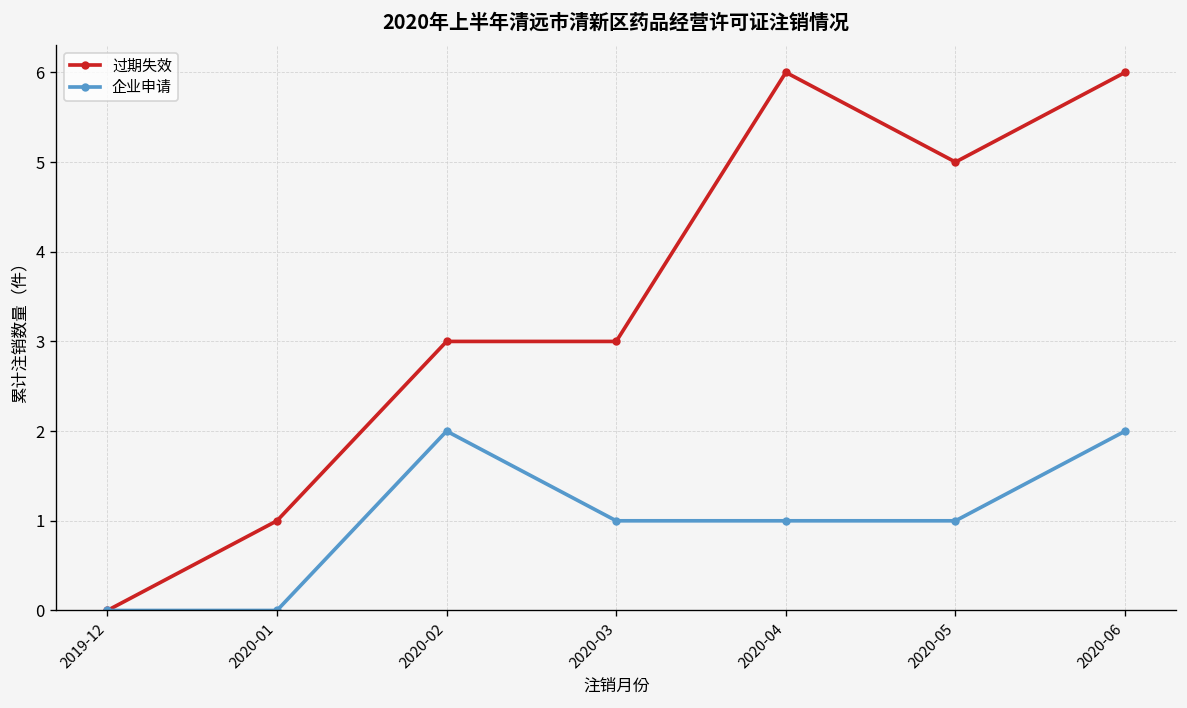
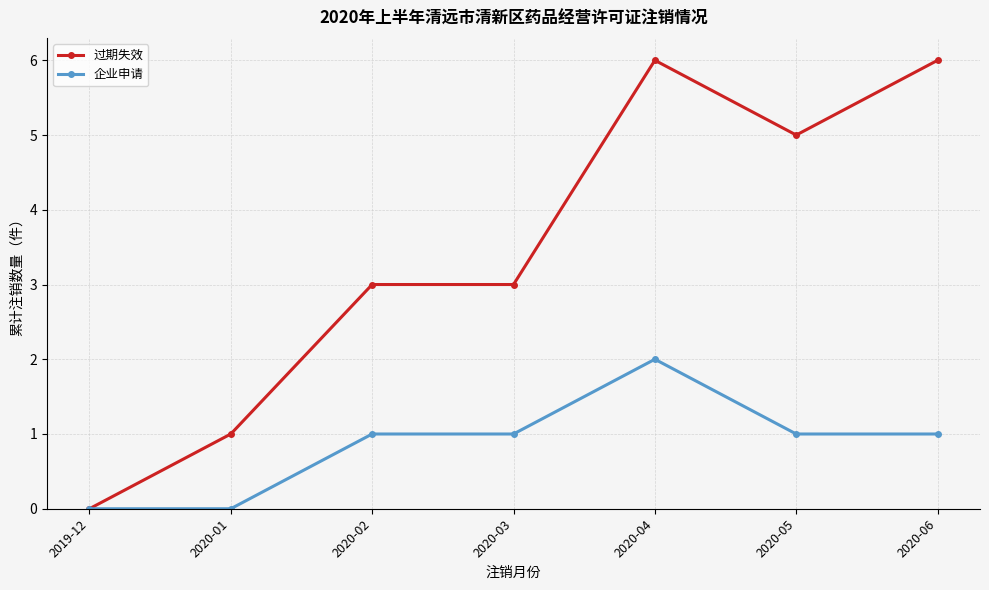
企业申请, 2020-02: 2 -> 1
企业申请, 2020-04: 1 -> 2
企业申请, 2020-06: 2 -> 1
